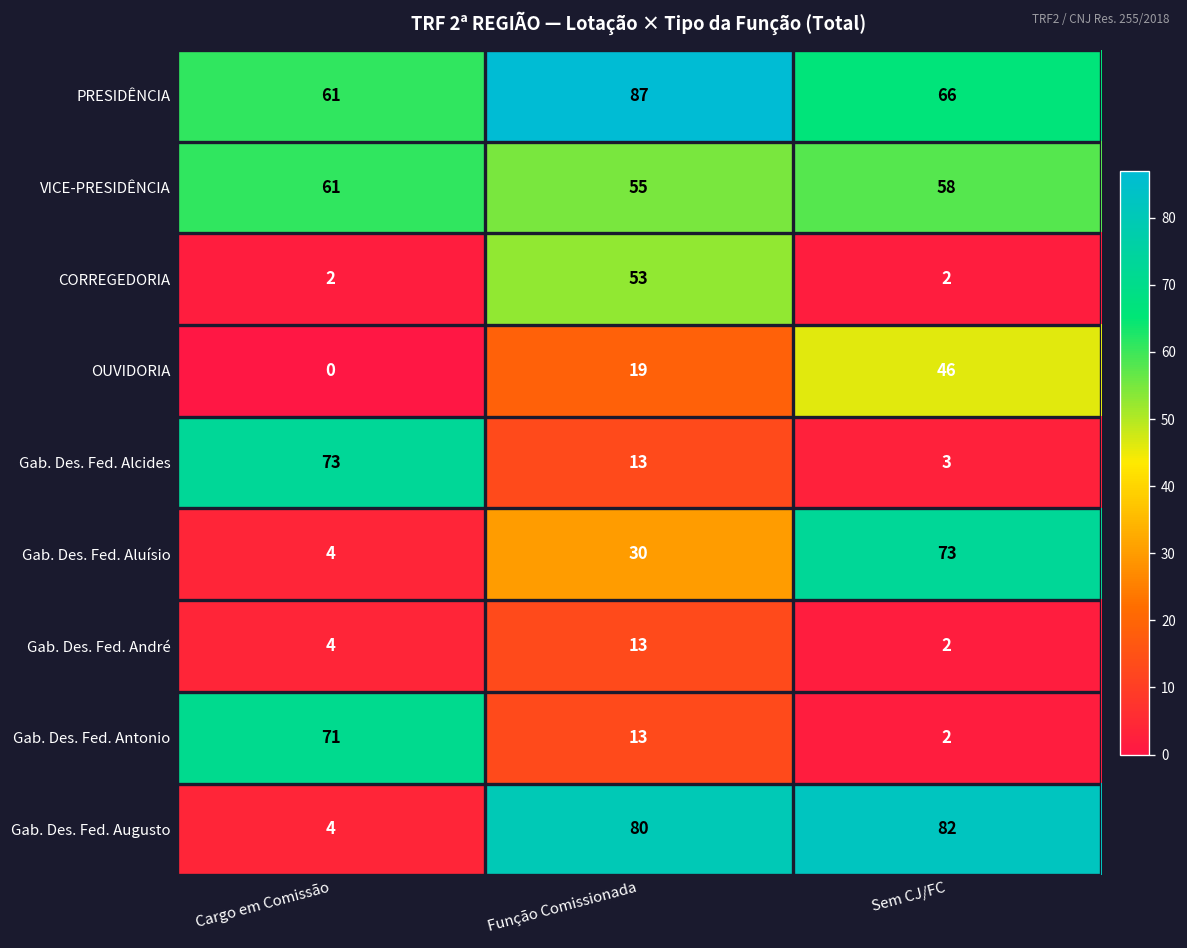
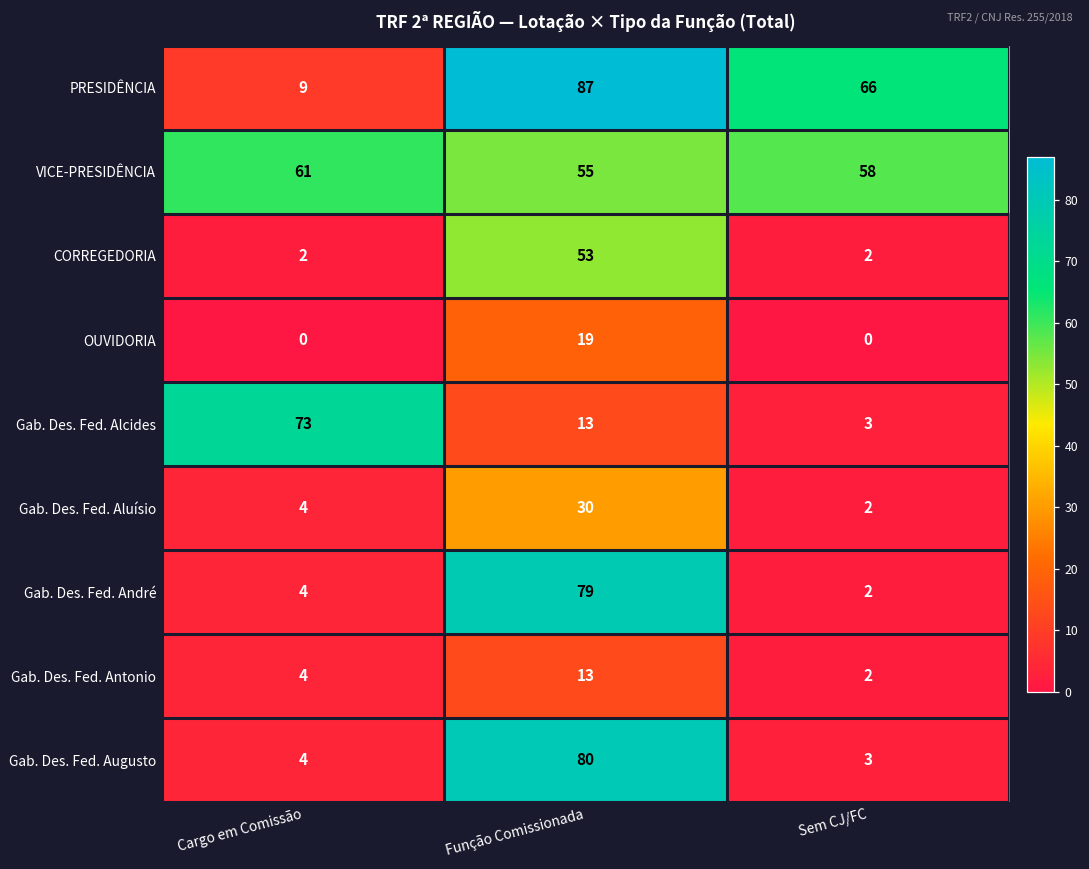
PRESIDÊNCIA, Cargo em Comissão: 61 -> 9
OUVIDORIA, Sem CJ/FC: 46 -> 0
Gab. Des. Fed. Aluísio, Sem CJ/FC: 73 -> 2
Gab. Des. Fed. André, Função Comissionada: 13 -> 79
Gab. Des. Fed. Antonio, Cargo em Comissão: 71 -> 4
Gab. Des. Fed. Augusto, Sem CJ/FC: 82 -> 3
